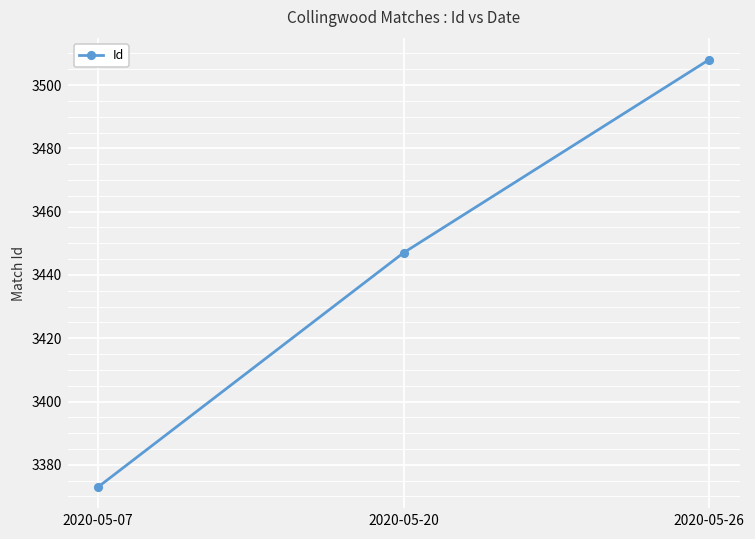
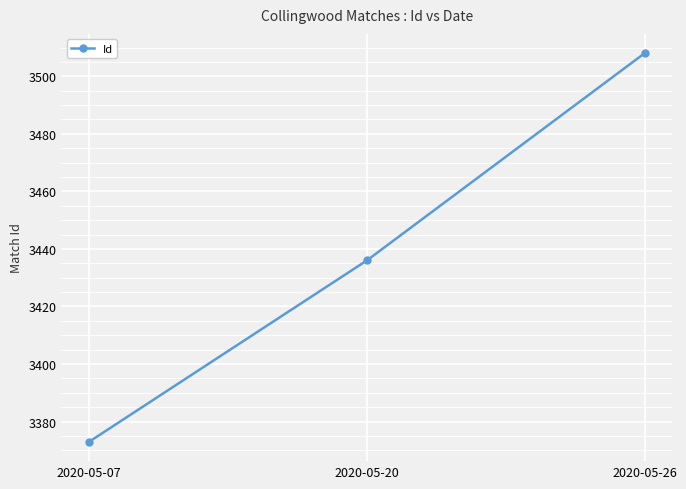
2020-05-20: 3447 -> 3436
